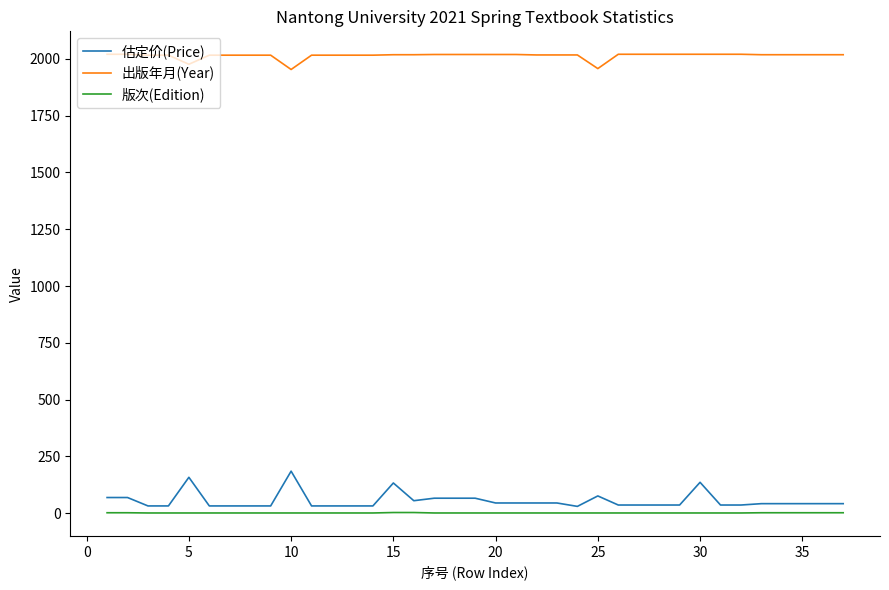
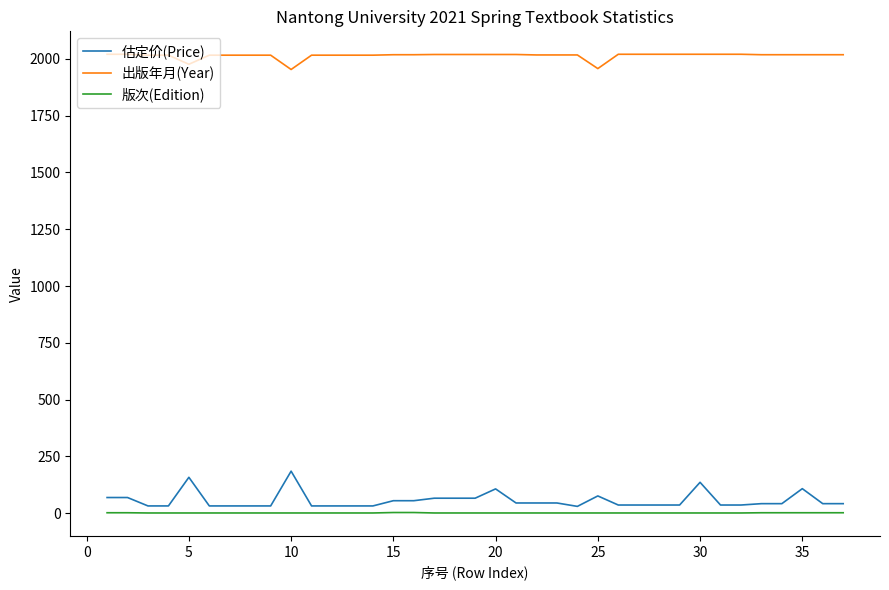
估定价(Price), 15: 130 -> 60
估定价(Price), 20: 50 -> 110
估定价(Price), 35: 40 -> 110
